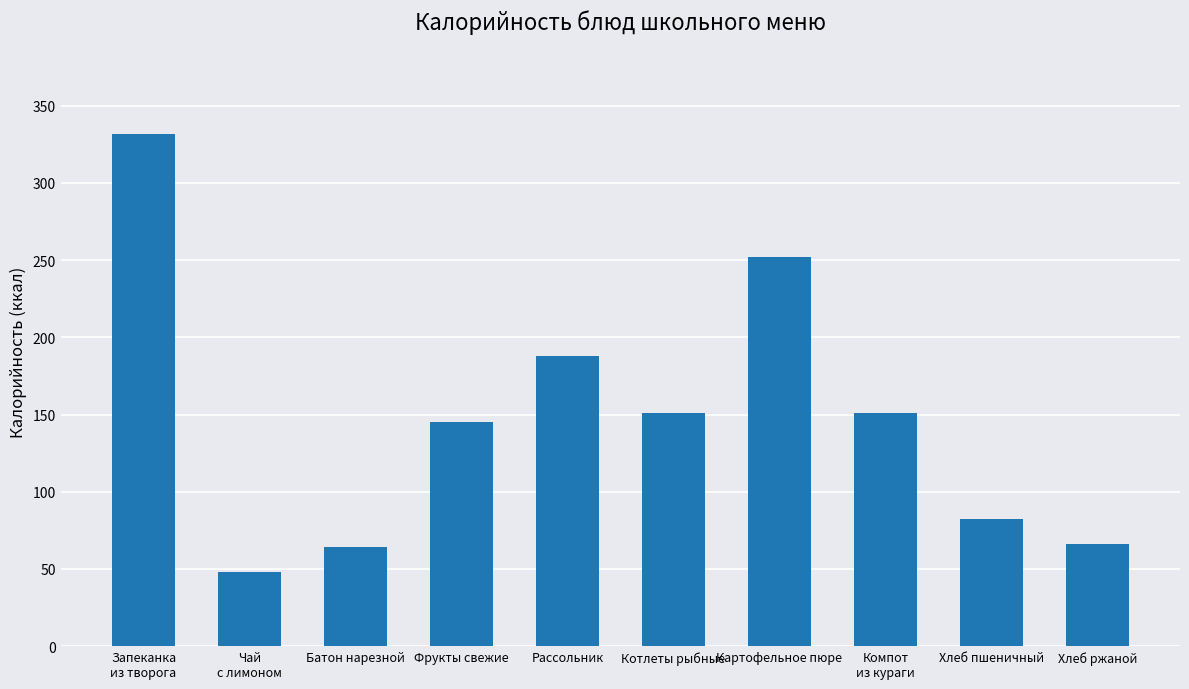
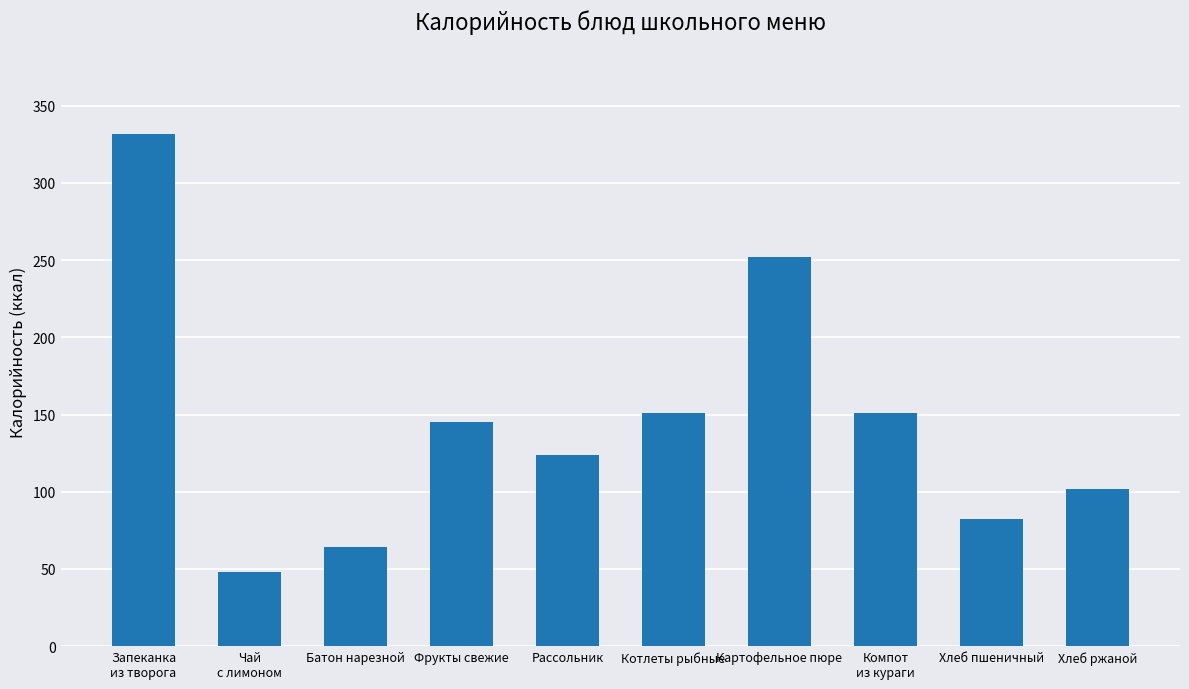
Рассольник: 188 -> 124
Хлеб ржаной: 66 -> 102
